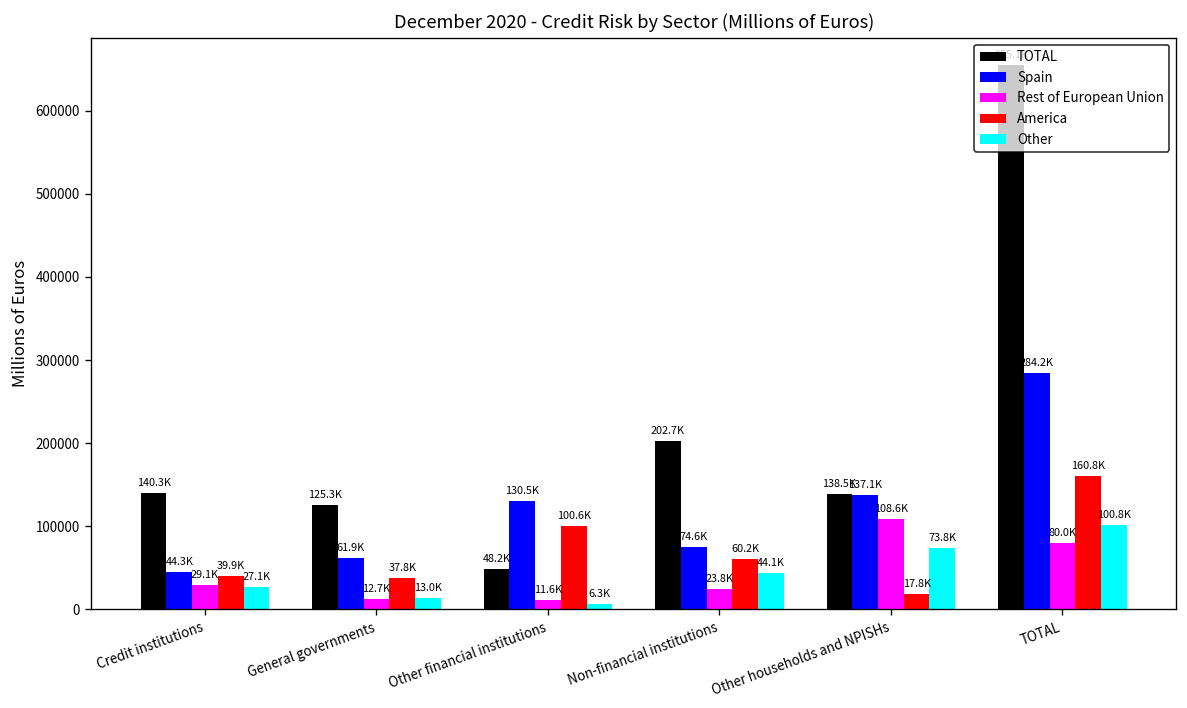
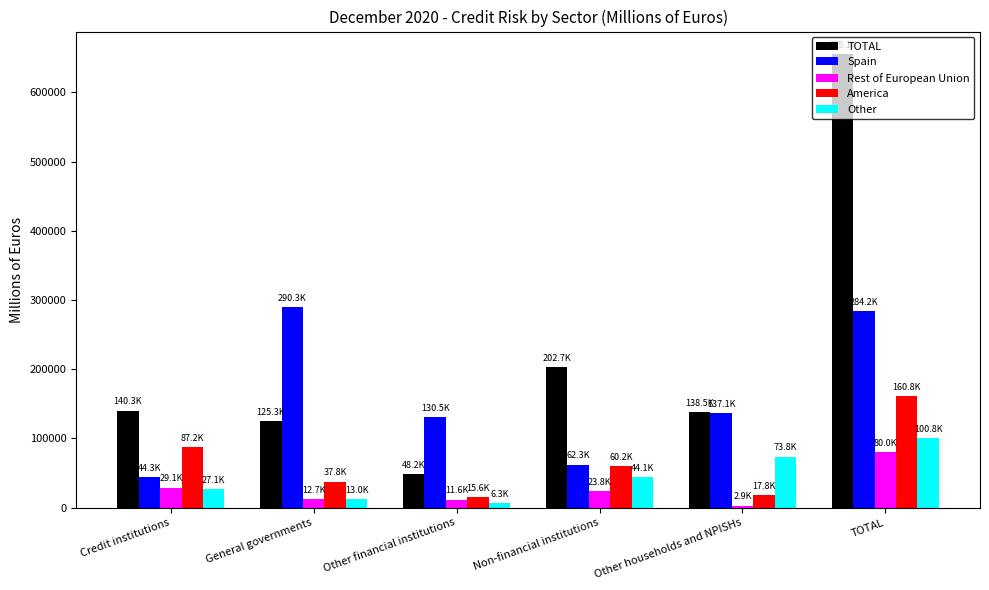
America, Credit institutions: 39.9K -> 87.2K
Spain, General governments: 61.9K -> 290.3K
America, Other financial institutions: 100.6K -> 15.6K
Spain, Non-financial institutions: 74.6K -> 62.3K
Rest of European Union, Other households and NPISHs: 108.6K -> 2.9K
